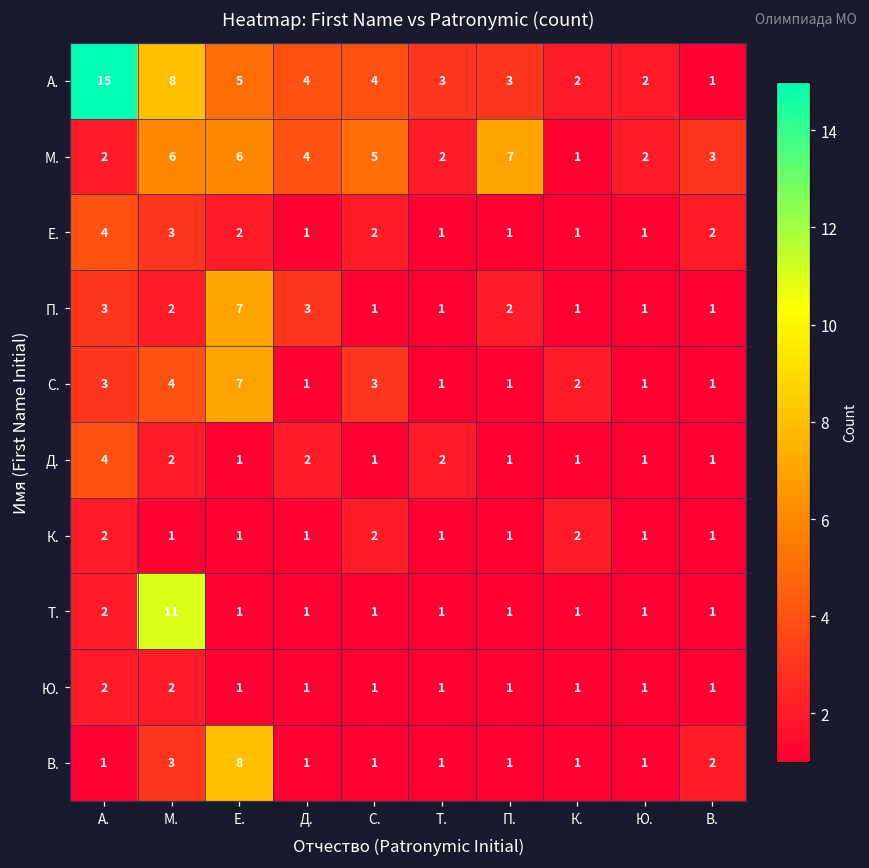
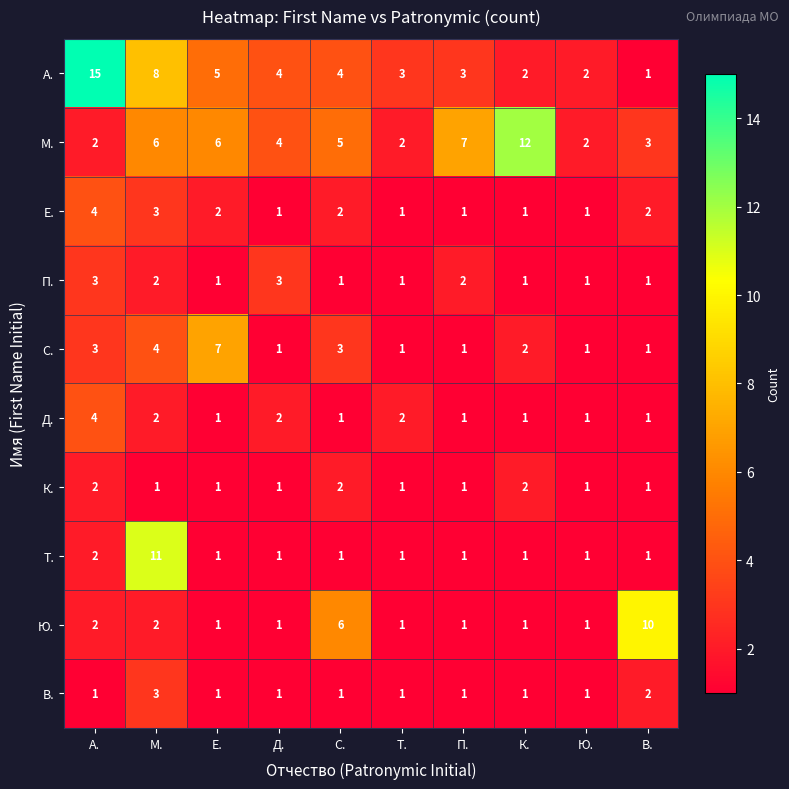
М., К.: 1 -> 12
П., Е.: 7 -> 1
Ю., С.: 1 -> 6
Ю., В.: 1 -> 10
В., Е.: 8 -> 1
